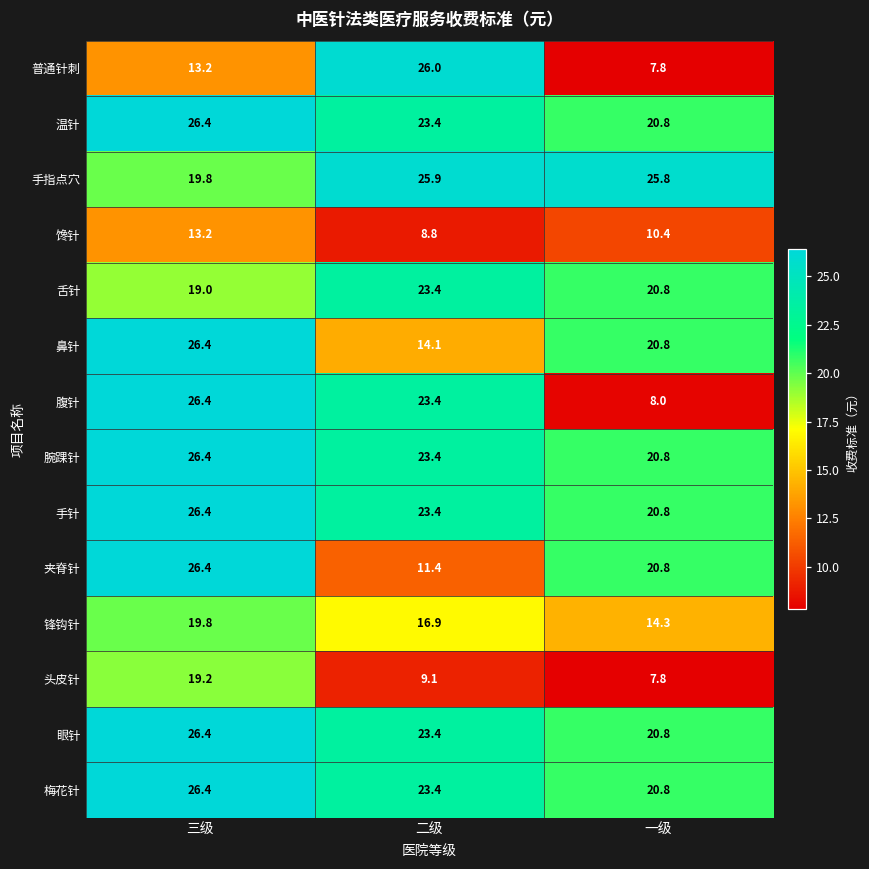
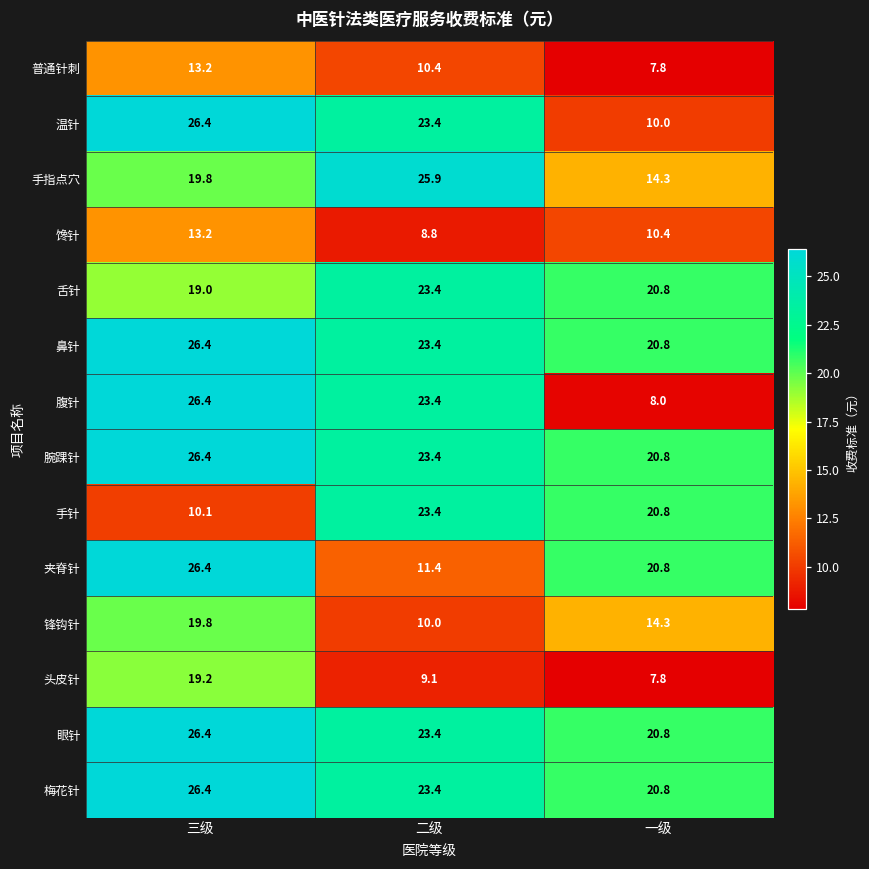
普通针刺, 二级: 26.0 -> 10.4
温针, 一级: 20.8 -> 10.0
手指点穴, 一级: 25.8 -> 14.3
鼻针, 二级: 14.1 -> 23.4
手针, 三级: 26.4 -> 10.1
锋钩针, 二级: 16.9 -> 10.0
